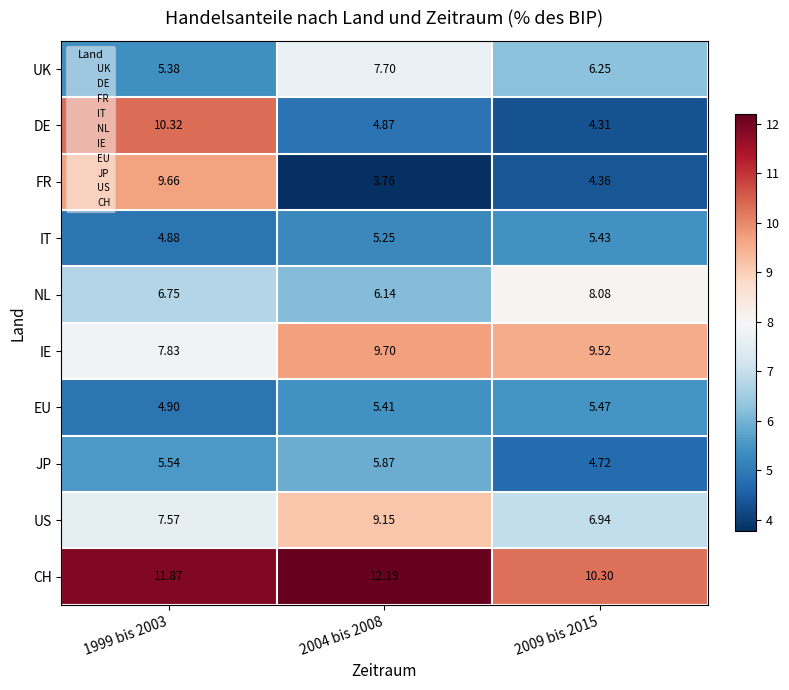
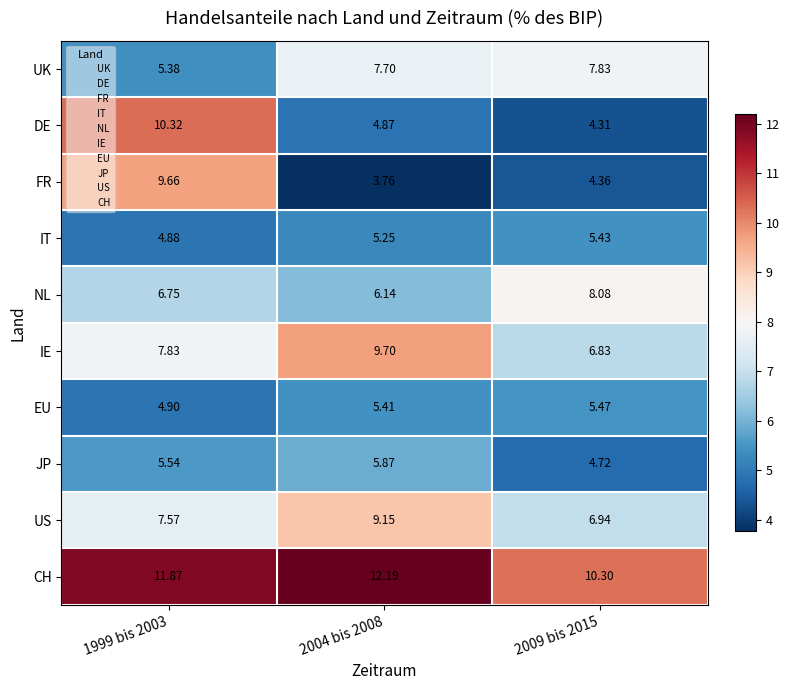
UK, 2009 bis 2015: 6.25 -> 7.83
IE, 2009 bis 2015: 9.52 -> 6.83
